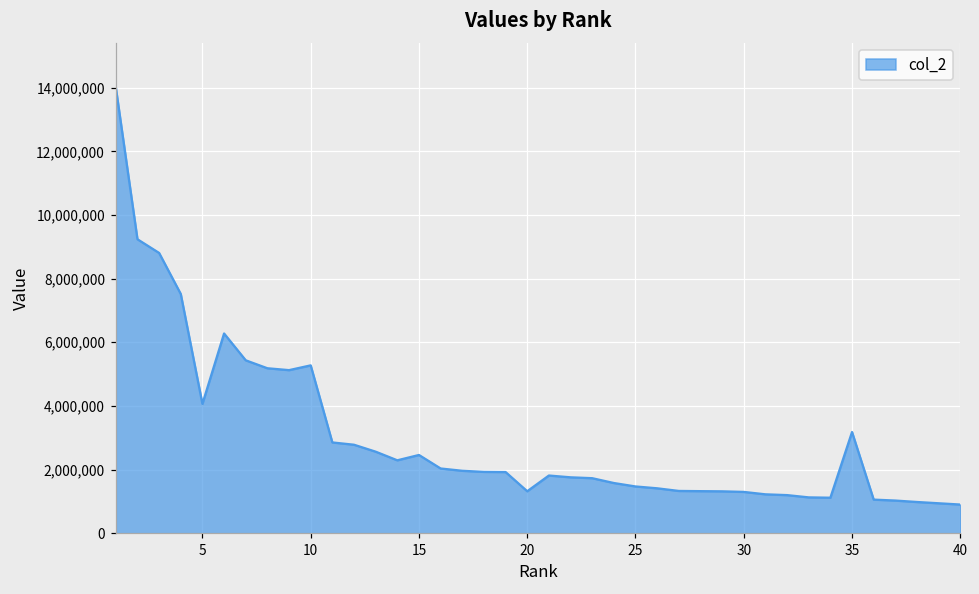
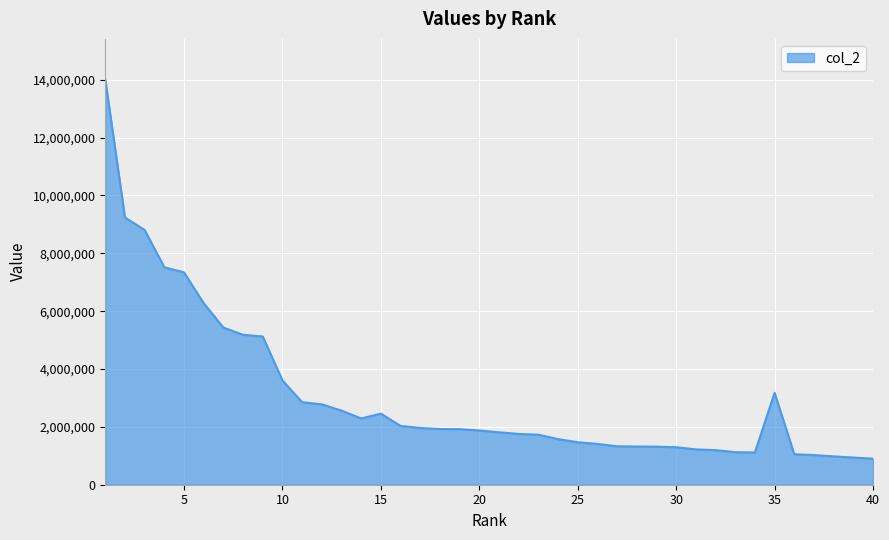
5: 4,100,000 -> 7,300,000
10: 5,300,000 -> 3,600,000
20: 1,300,000 -> 1,900,000
